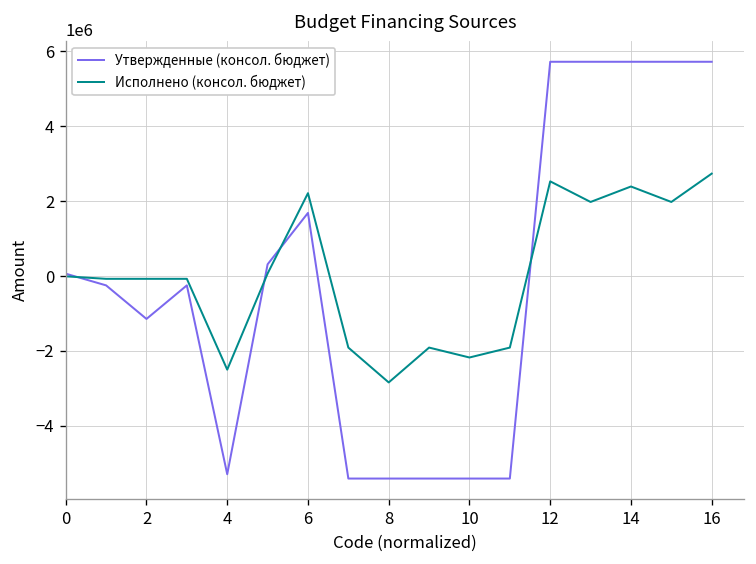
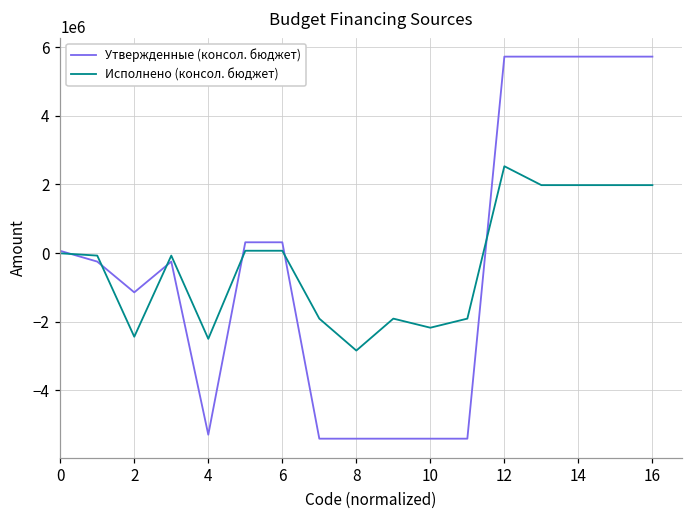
Исполнено (консол. бюджет), 2: -100000 -> -2400000
Утвержденные (консол. бюджет), 6: 1700000 -> 300000
Исполнено (консол. бюджет), 6: 2200000 -> 100000
Исполнено (консол. бюджет), 14: 2400000 -> 2000000
Исполнено (консол. бюджет), 16: 2700000 -> 2000000
